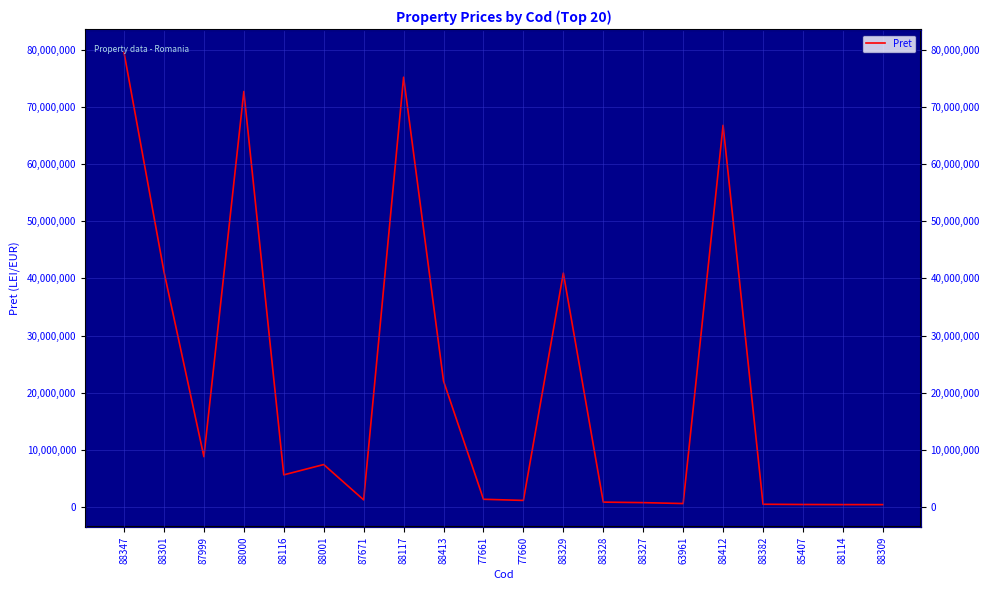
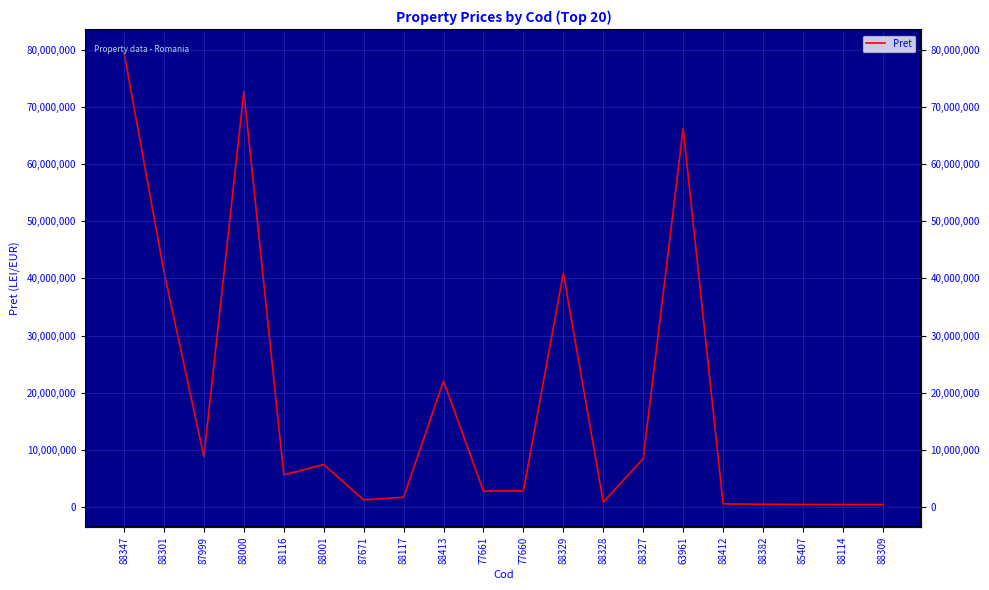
88117: 75,000,000 -> 2,000,000
77661: 1,000,000 -> 3,000,000
77660: 1,000,000 -> 3,000,000
88327: 1,000,000 -> 8,000,000
63961: 1,000,000 -> 66,000,000
88412: 67,000,000 -> 1,000,000
